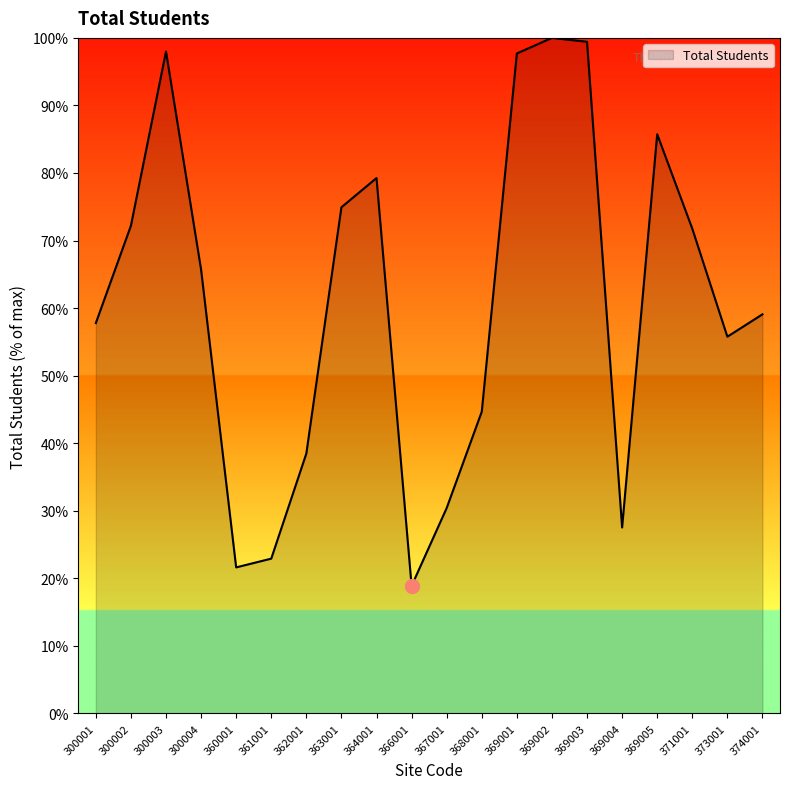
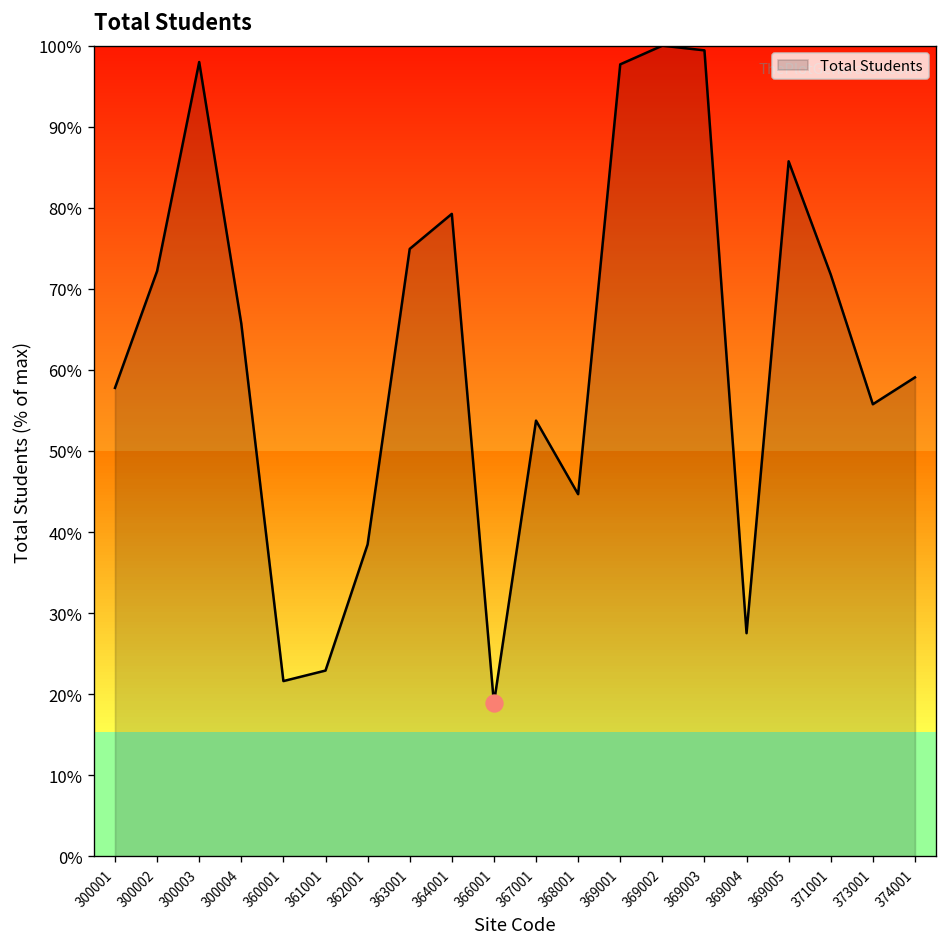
Total Students, 367001: 30% -> 54%
